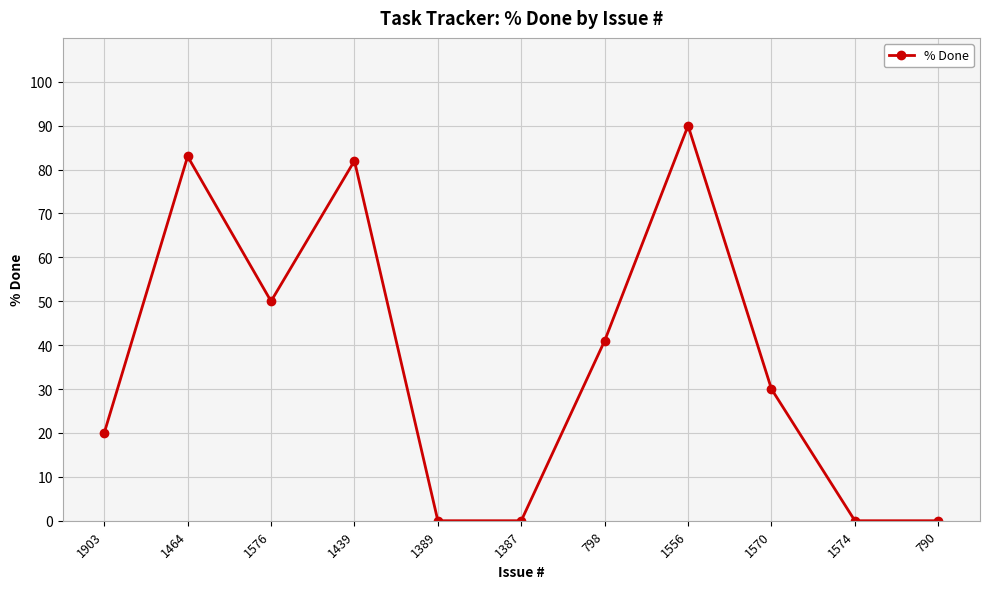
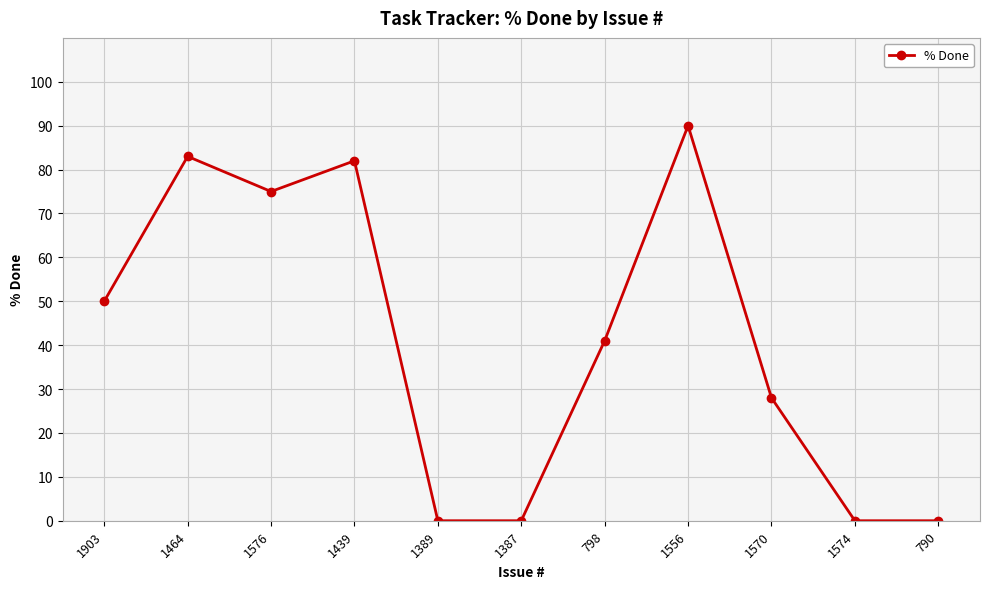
1903: 20 -> 50
1576: 50 -> 75
1570: 30 -> 28
